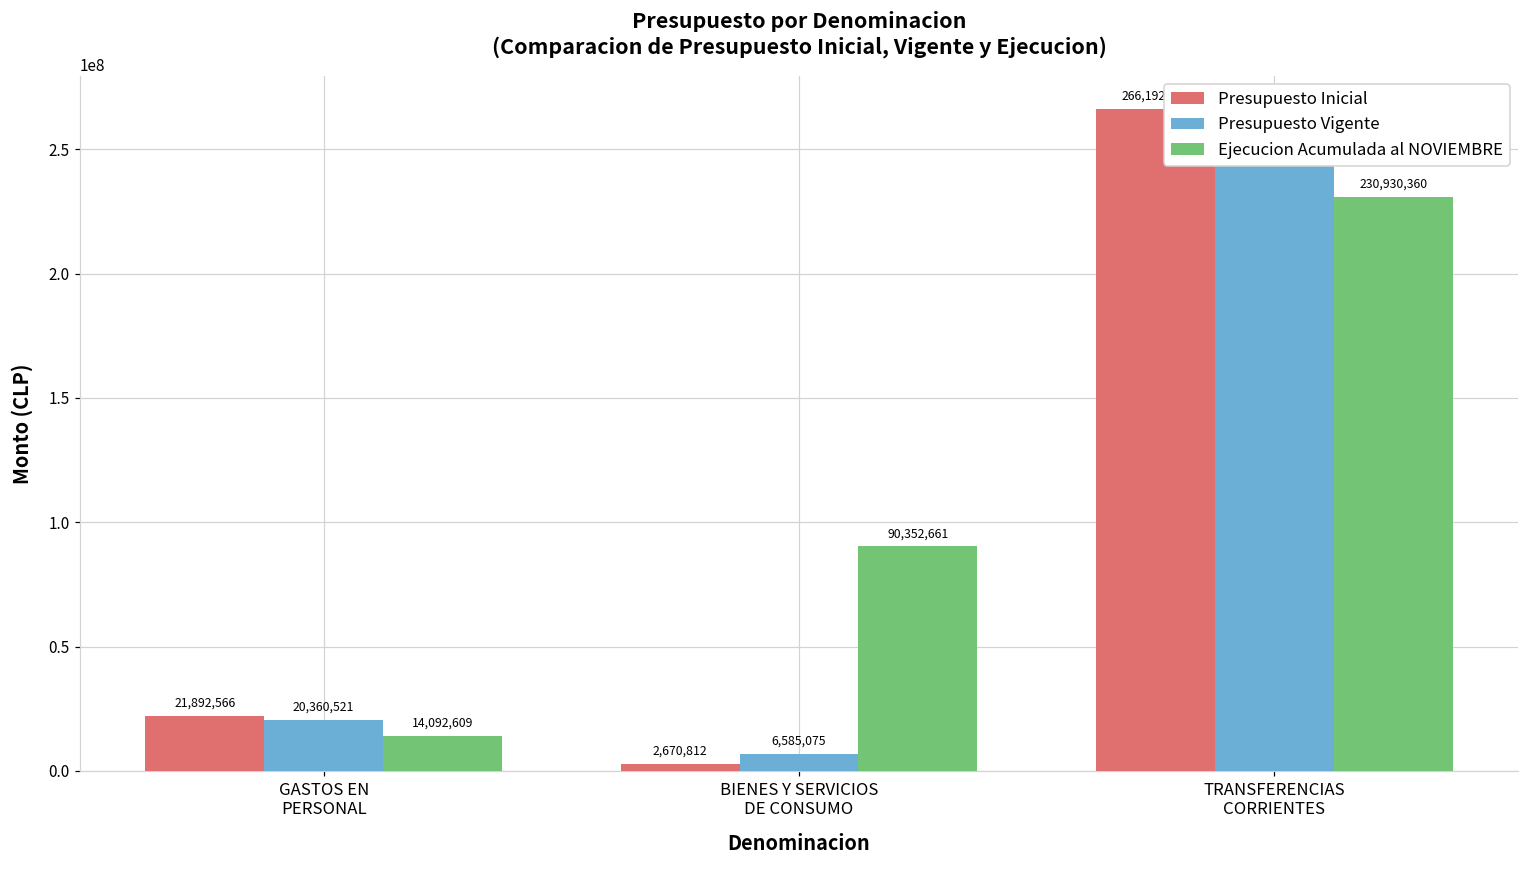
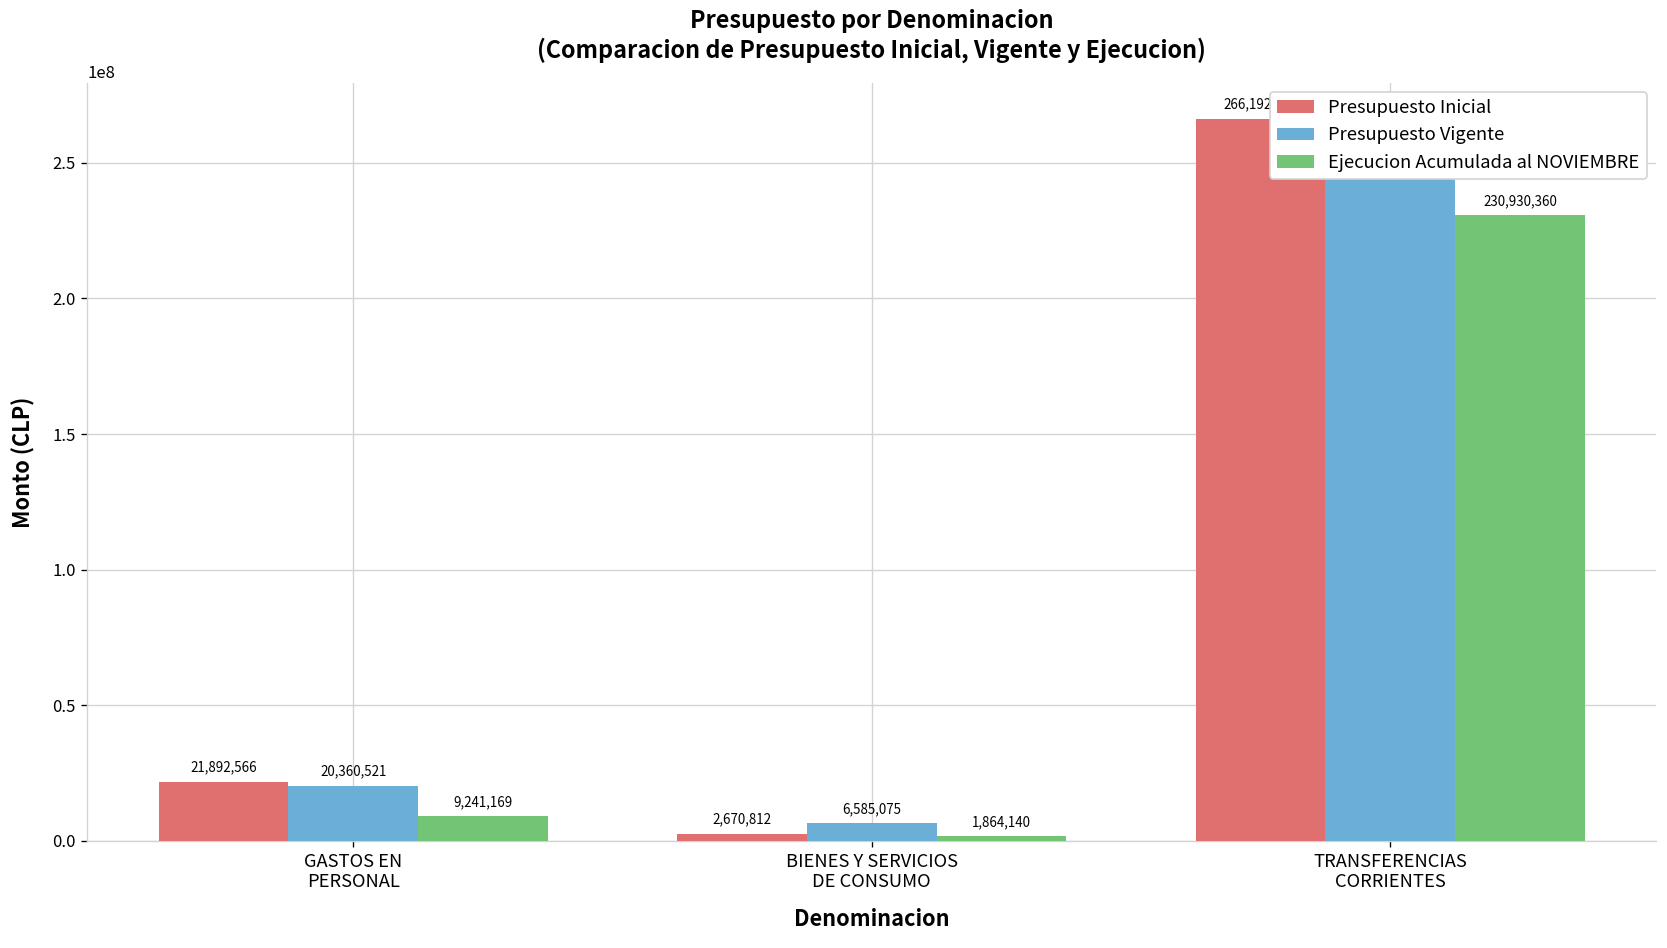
Ejecucion Acumulada al NOVIEMBRE, GASTOS EN PERSONAL: 14,092,609 -> 9,241,169
Ejecucion Acumulada al NOVIEMBRE, BIENES Y SERVICIOS DE CONSUMO: 90,352,661 -> 1,864,140
